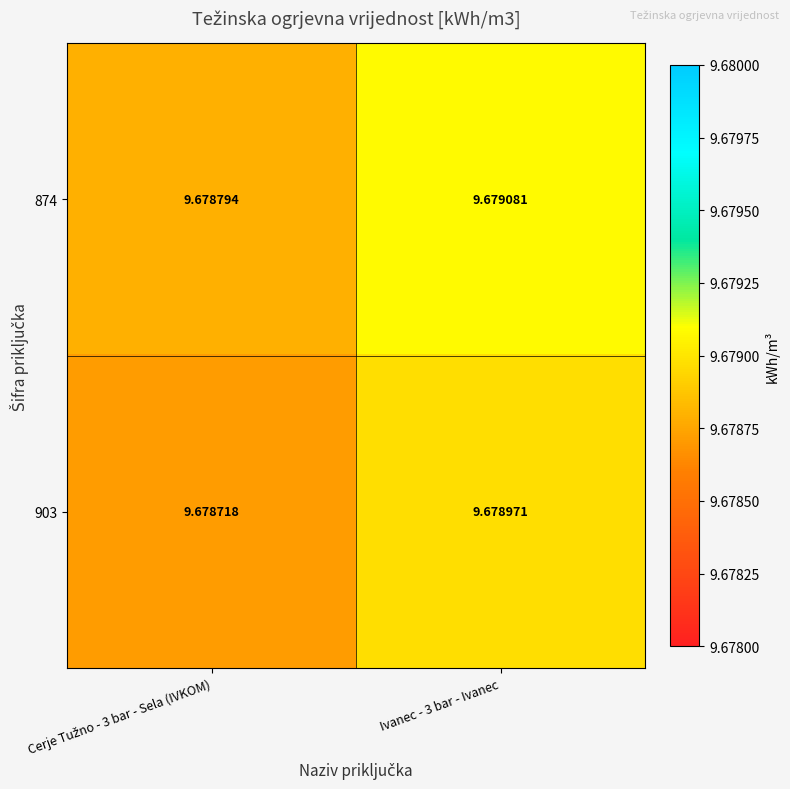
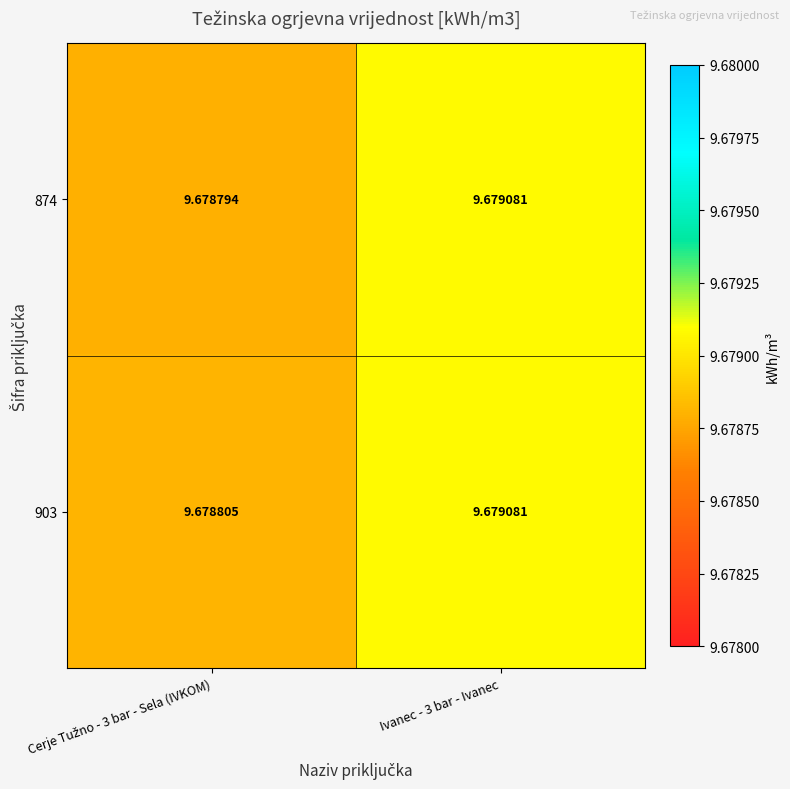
903, Cerje Tužno - 3 bar - Sela (IVKOM): 9.678718 -> 9.678805
903, Ivanec - 3 bar - Ivanec: 9.678971 -> 9.679081
